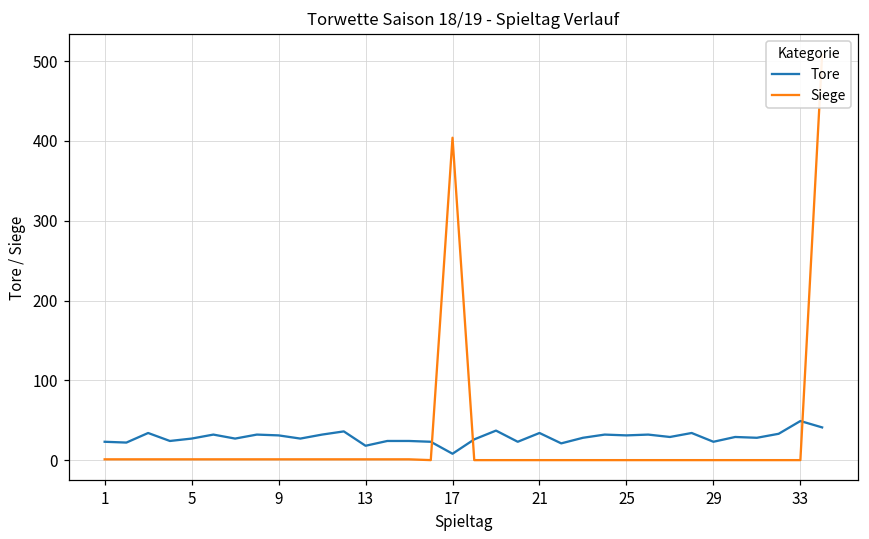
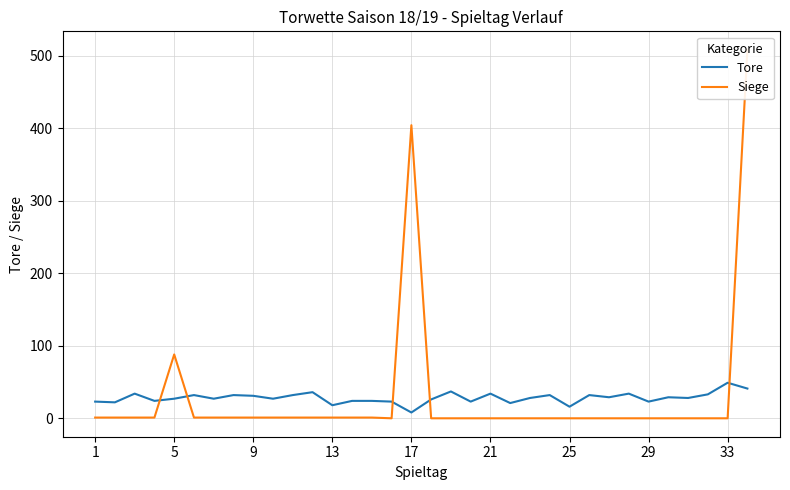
Siege, 5: 0 -> 90
Tore, 25: 30 -> 20
